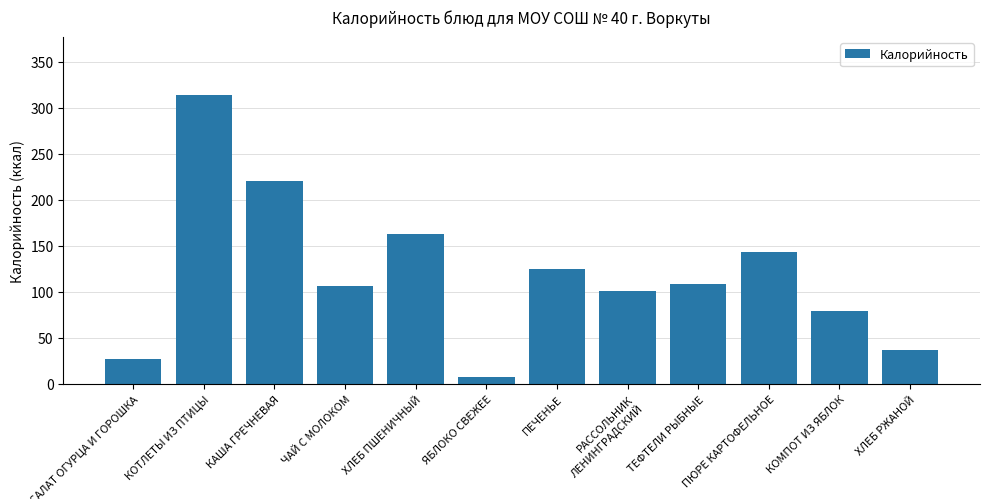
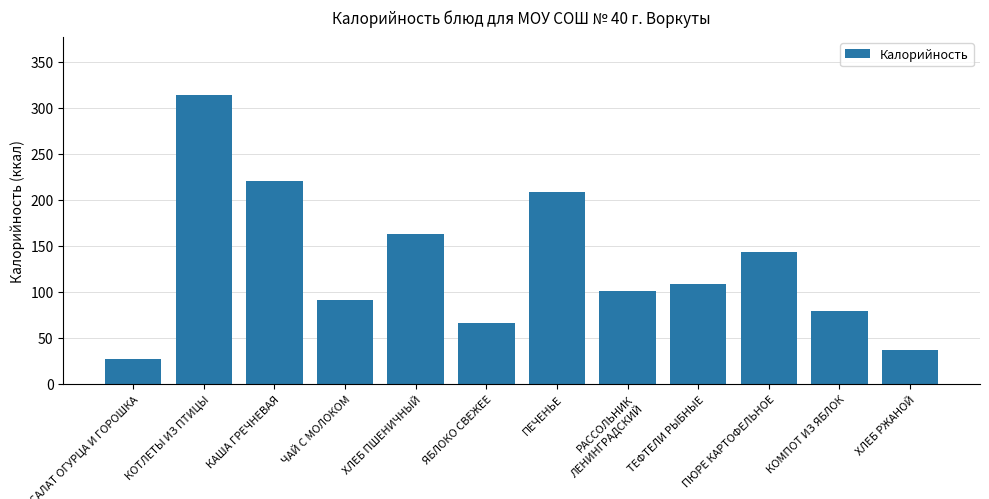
ЧАЙ С МОЛОКОМ: 110 -> 90
ЯБЛОКО СВЕЖЕЕ: 10 -> 70
ПЕЧЕНЬЕ: 130 -> 210
